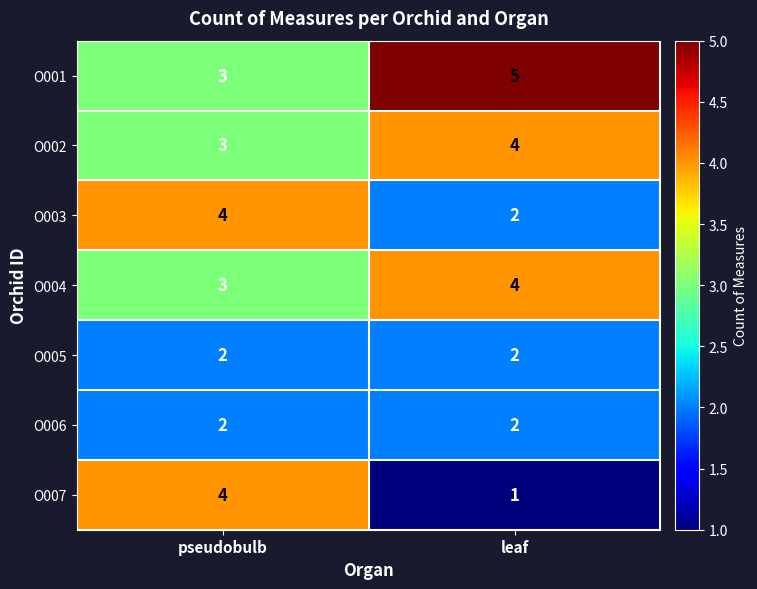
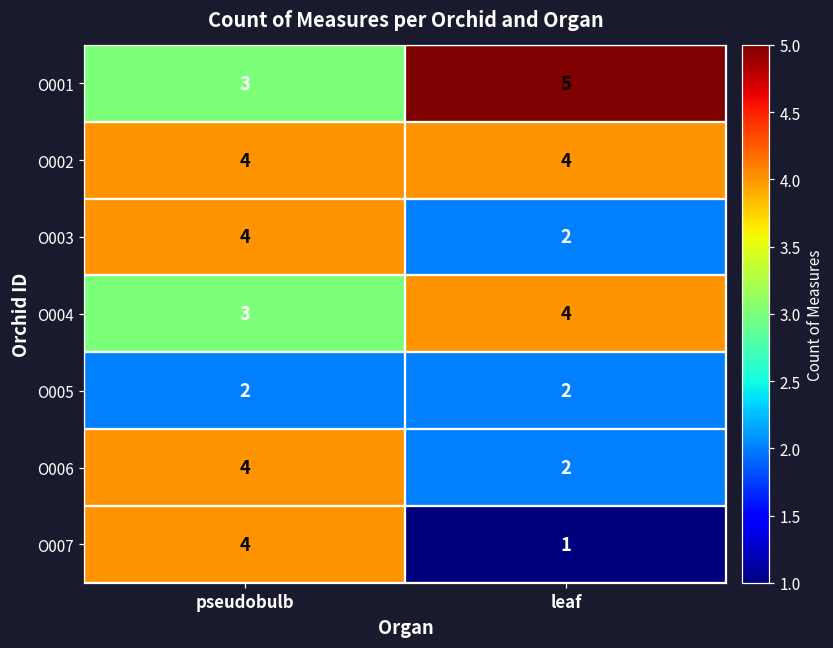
O002, pseudobulb: 3 -> 4
O006, pseudobulb: 2 -> 4
